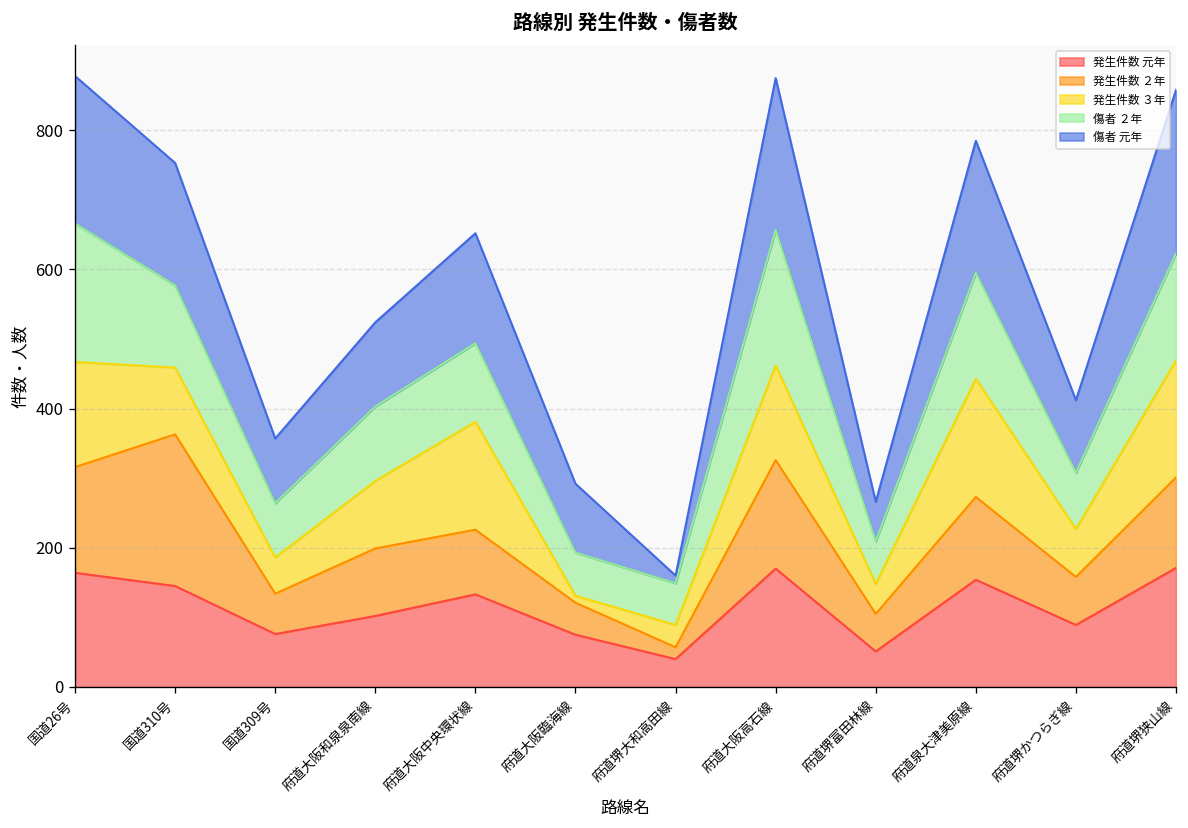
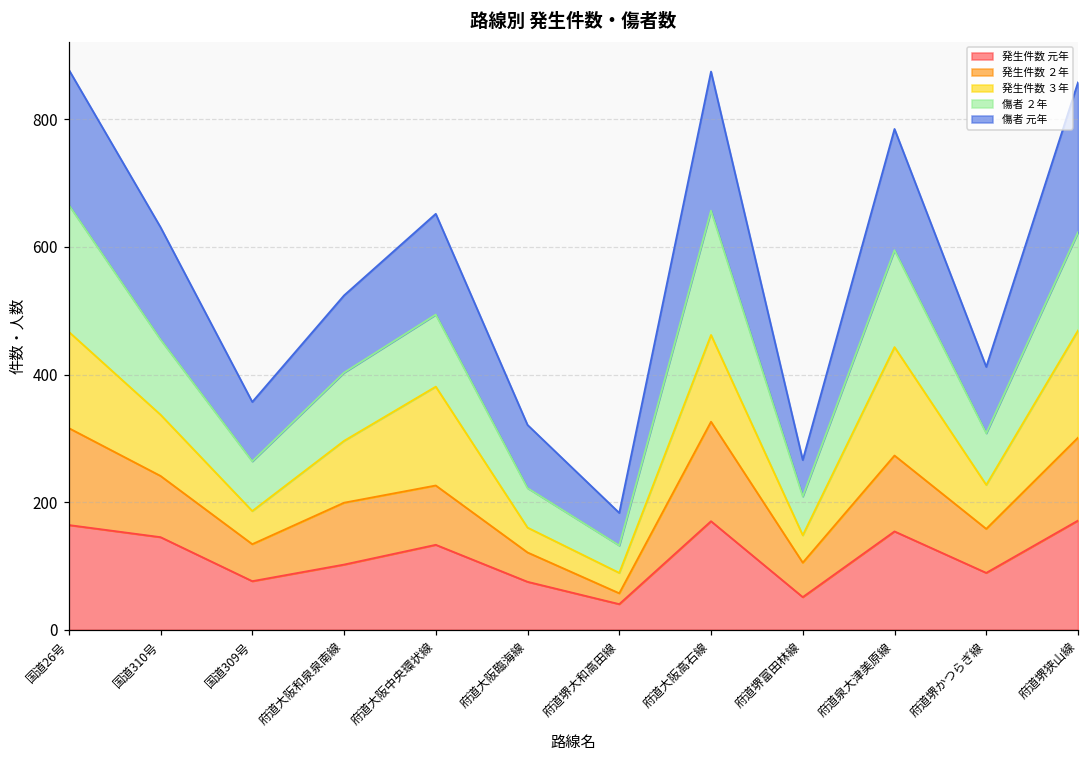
発生件数 ２年, 国道310号: 220 -> 100
発生件数 ３年, 府道大阪臨海線: 10 -> 40
傷者 ２年, 府道堺大和高田線: 60 -> 40
傷者 元年, 府道堺大和高田線: 10 -> 50
